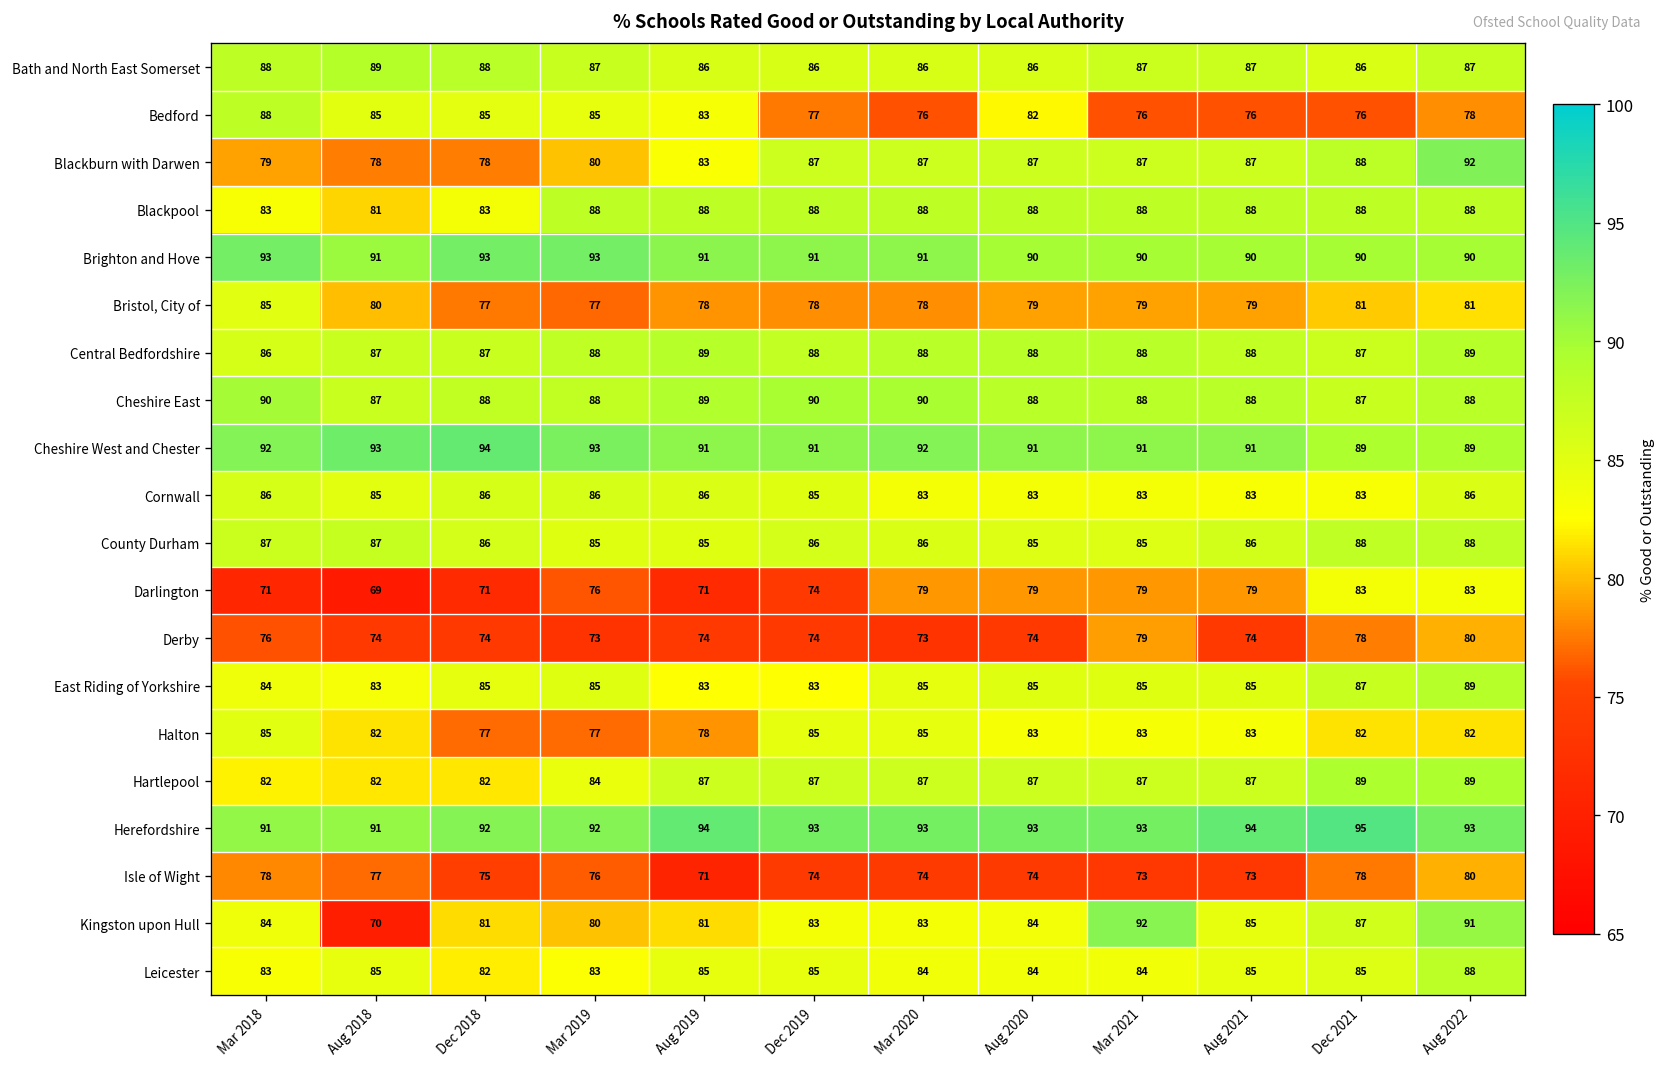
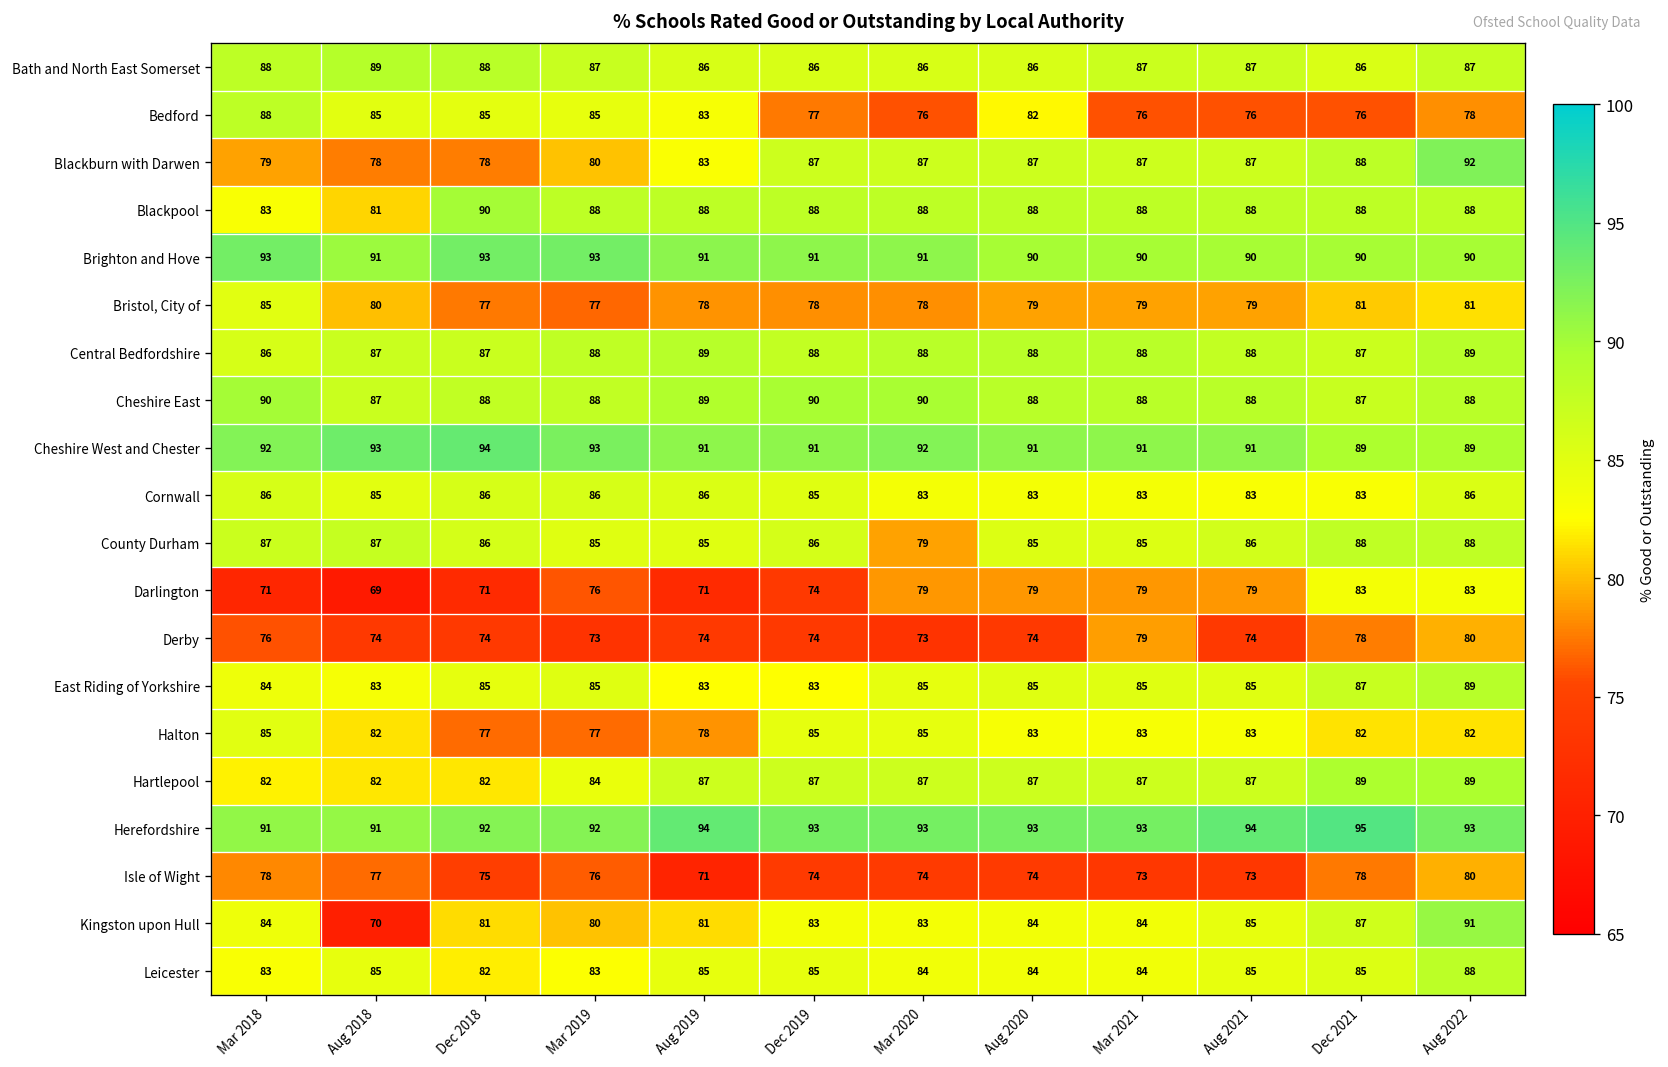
Blackpool, Dec 2018: 83 -> 90
County Durham, Mar 2020: 86 -> 79
Kingston upon Hull, Mar 2021: 92 -> 84
